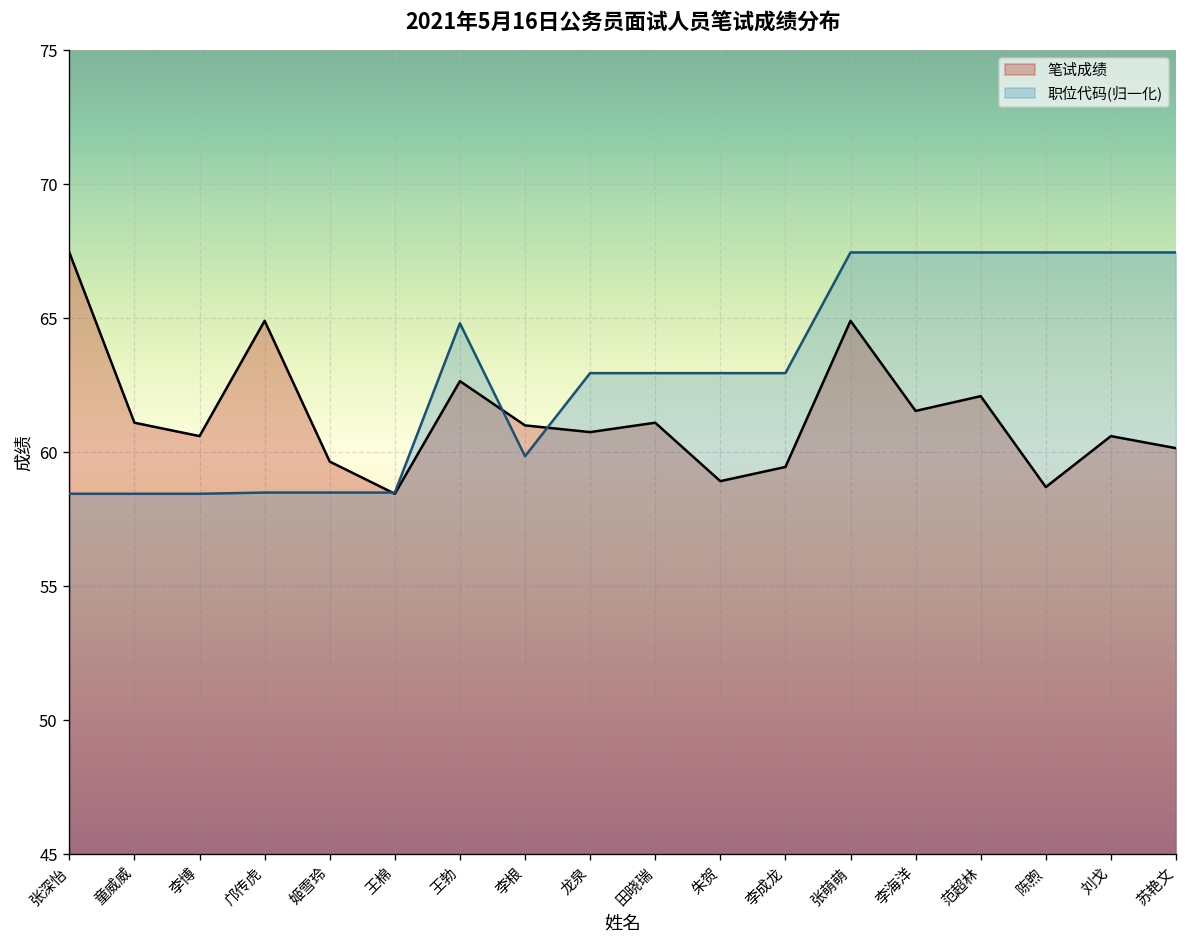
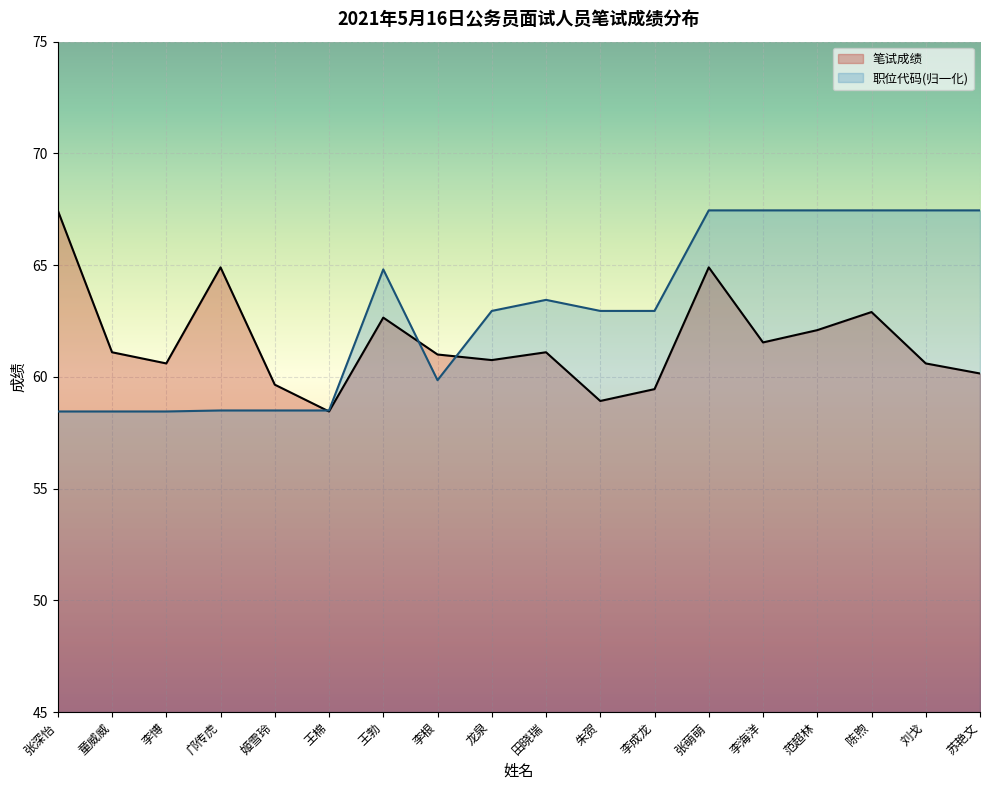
职位代码(归一化), 田晓瑞: 63.0 -> 63.4
笔试成绩, 陈煦: 58.7 -> 62.9
